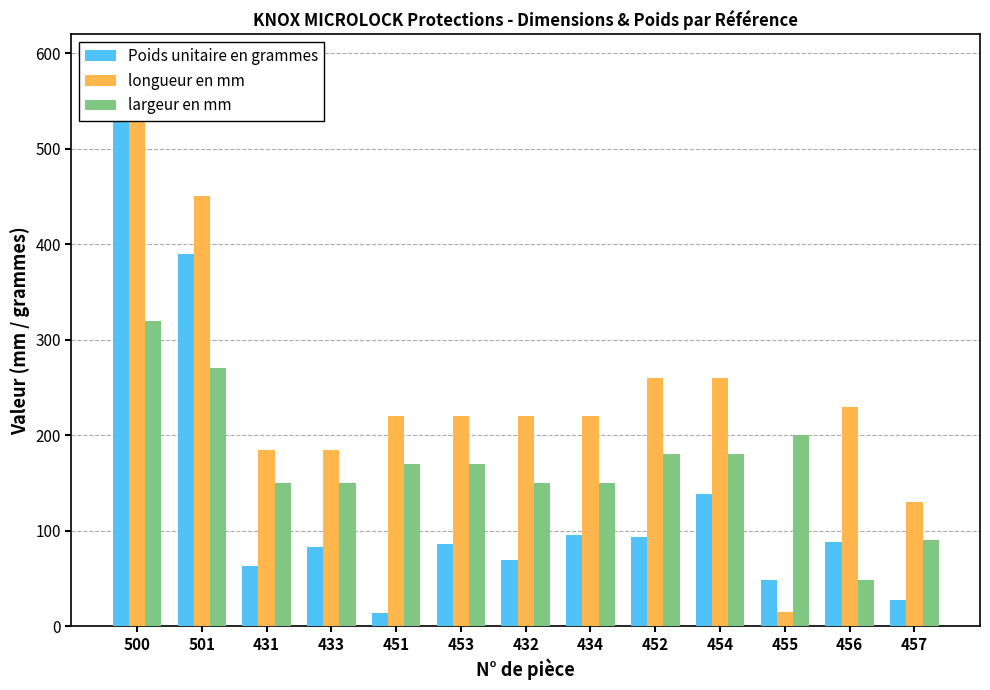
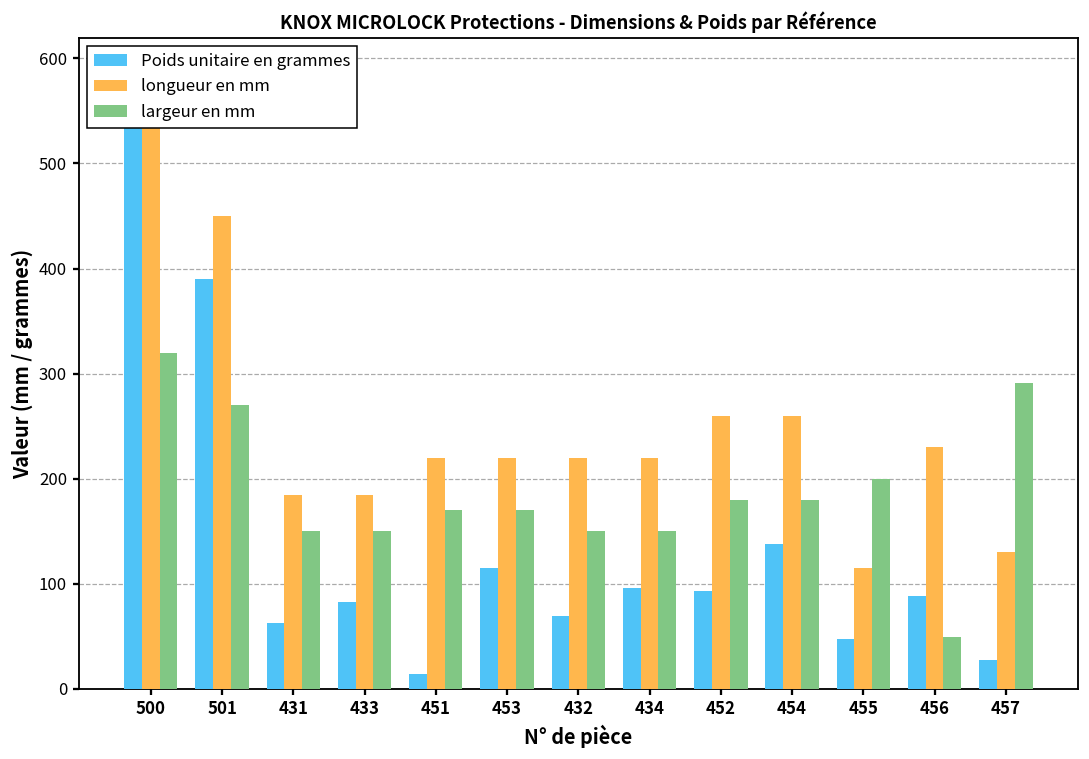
Poids unitaire en grammes, 453: 90 -> 120
longueur en mm, 455: 20 -> 120
largeur en mm, 457: 90 -> 290
